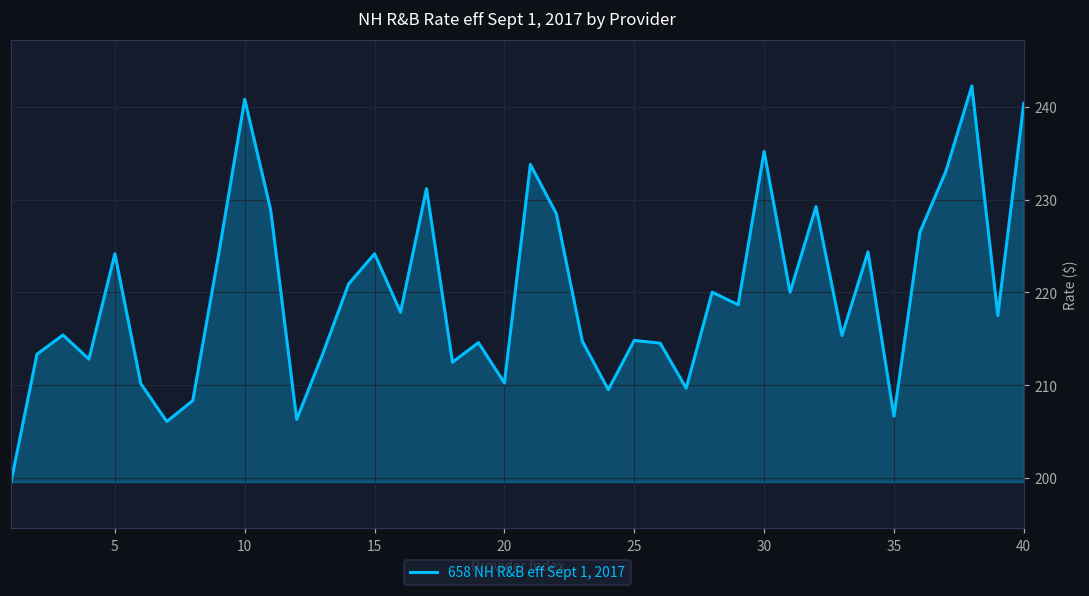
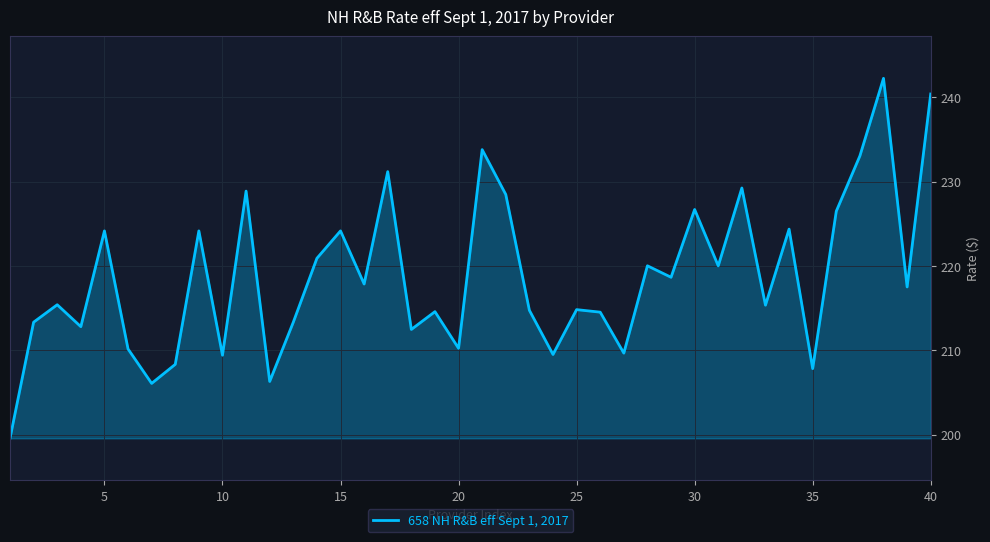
10: 241 -> 209
30: 235 -> 227
35: 207 -> 208
